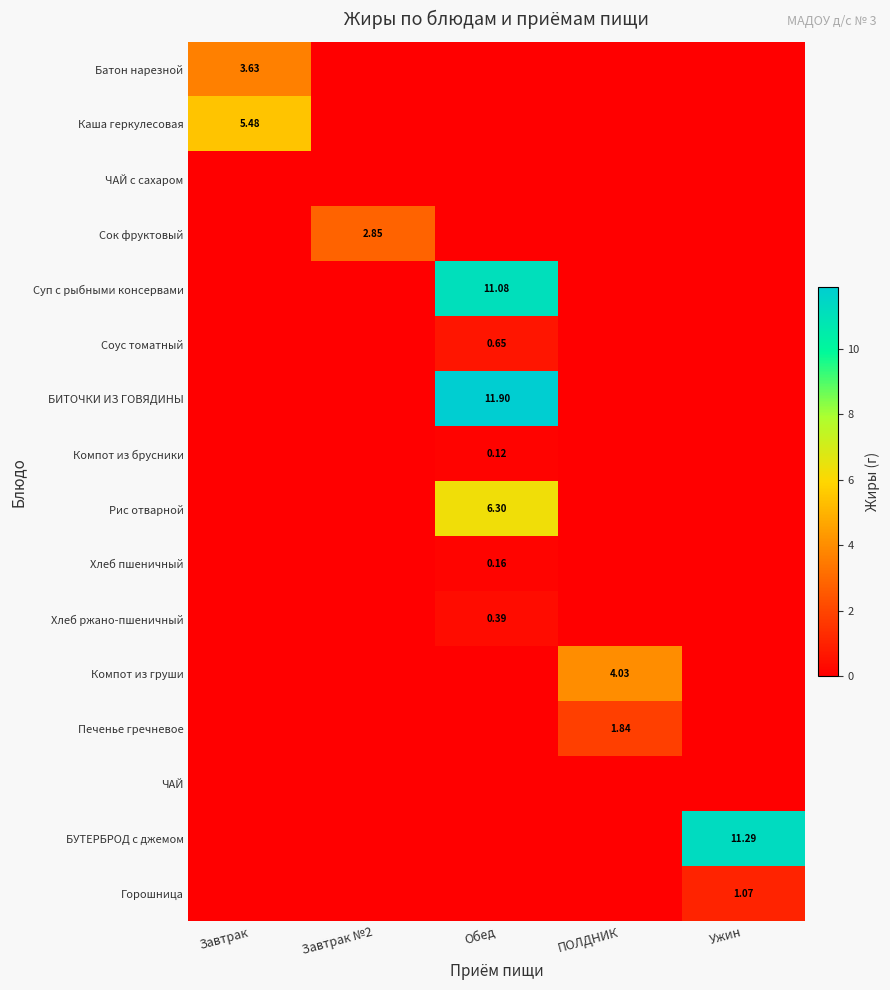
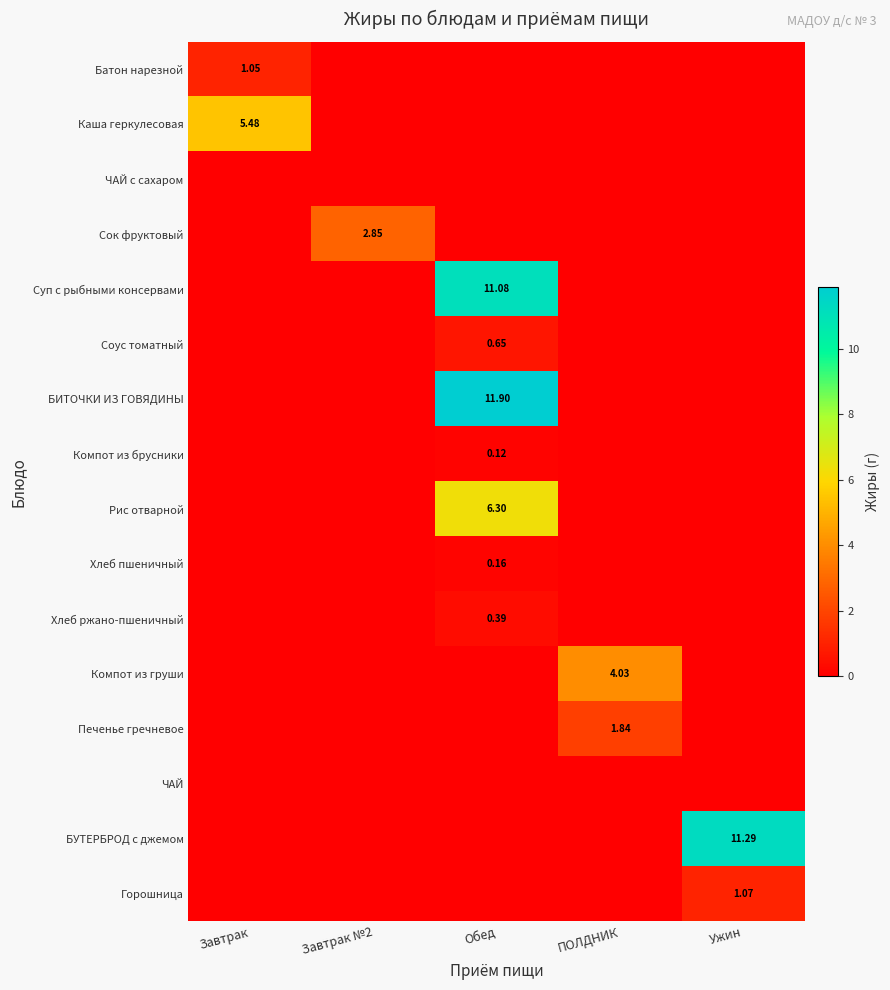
Батон нарезной, Завтрак: 3.63 -> 1.05
